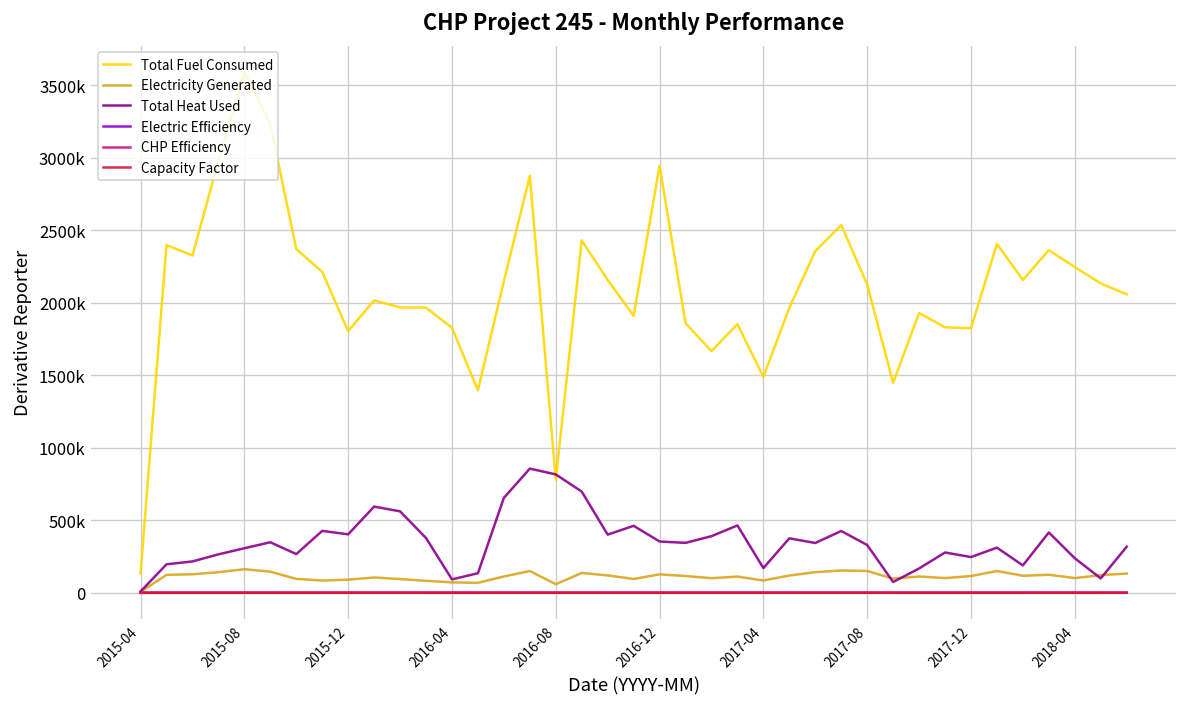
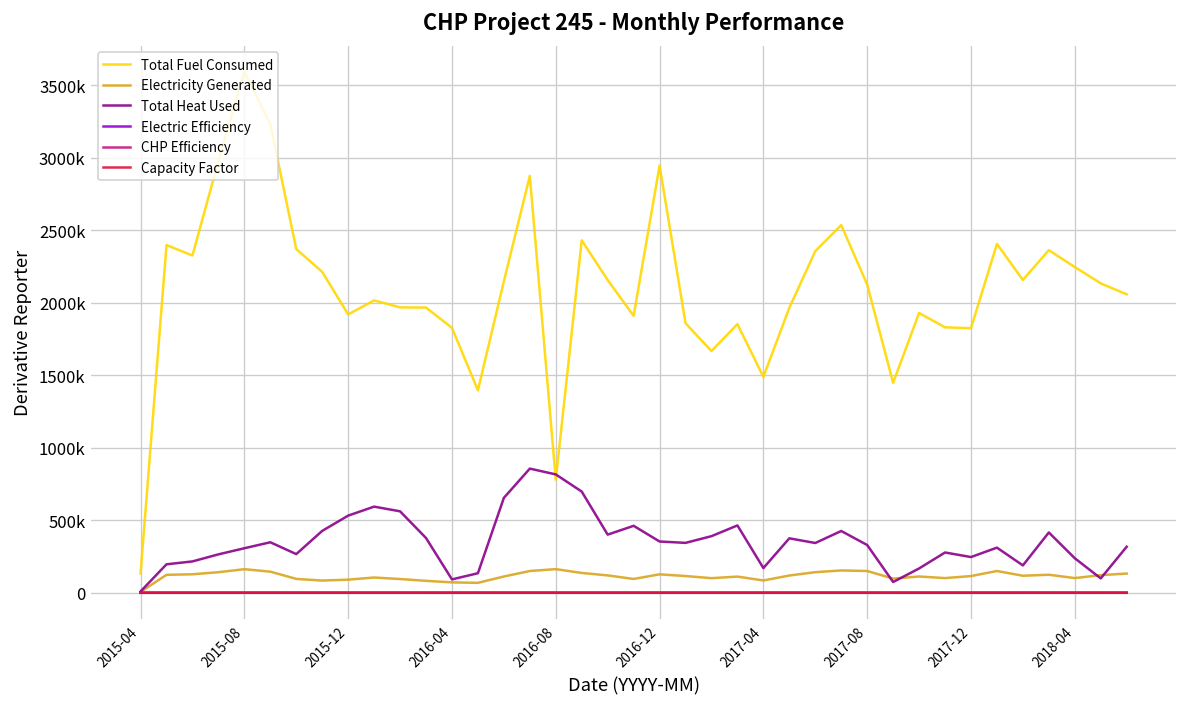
Total Fuel Consumed, 2015-12: 1800000 -> 1920000
Total Heat Used, 2015-12: 400000 -> 530000
Electricity Generated, 2016-08: 60000 -> 160000
